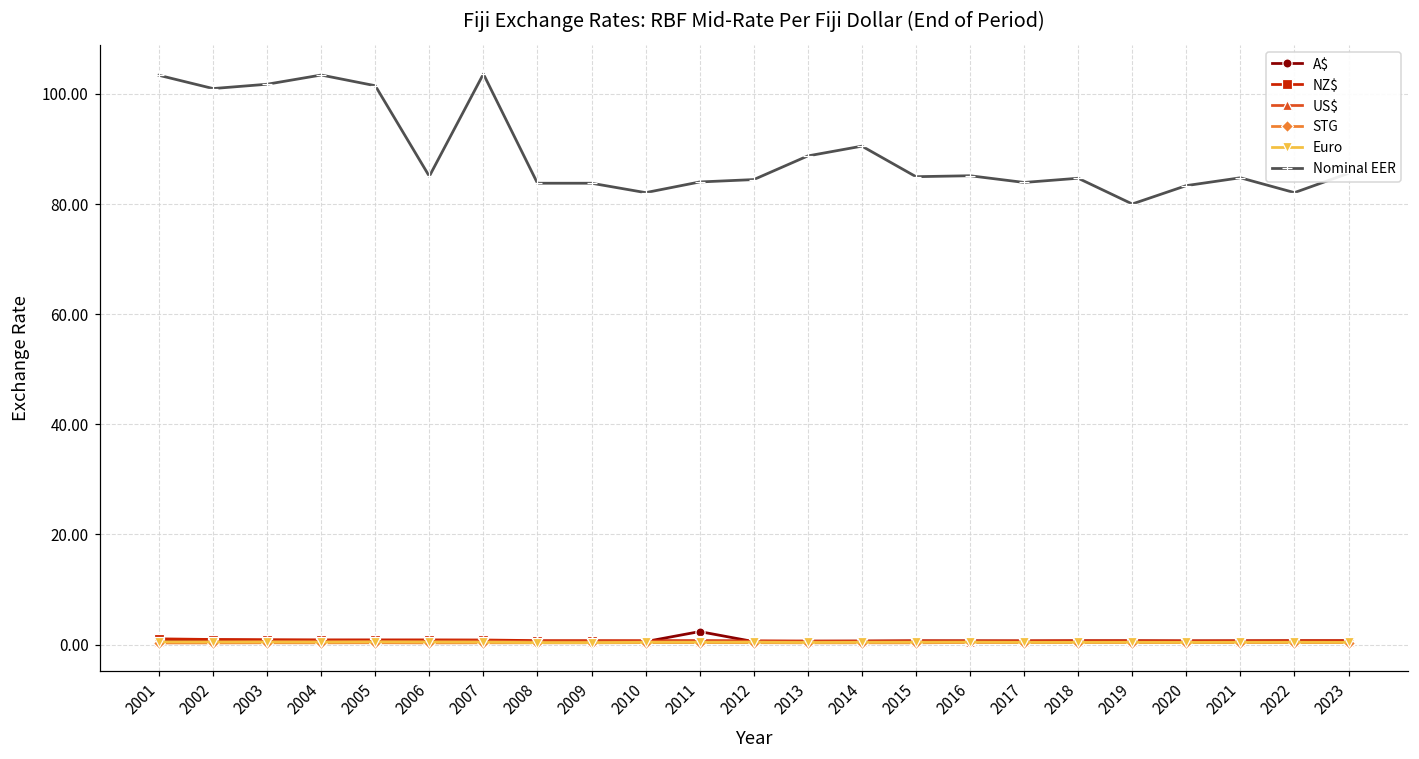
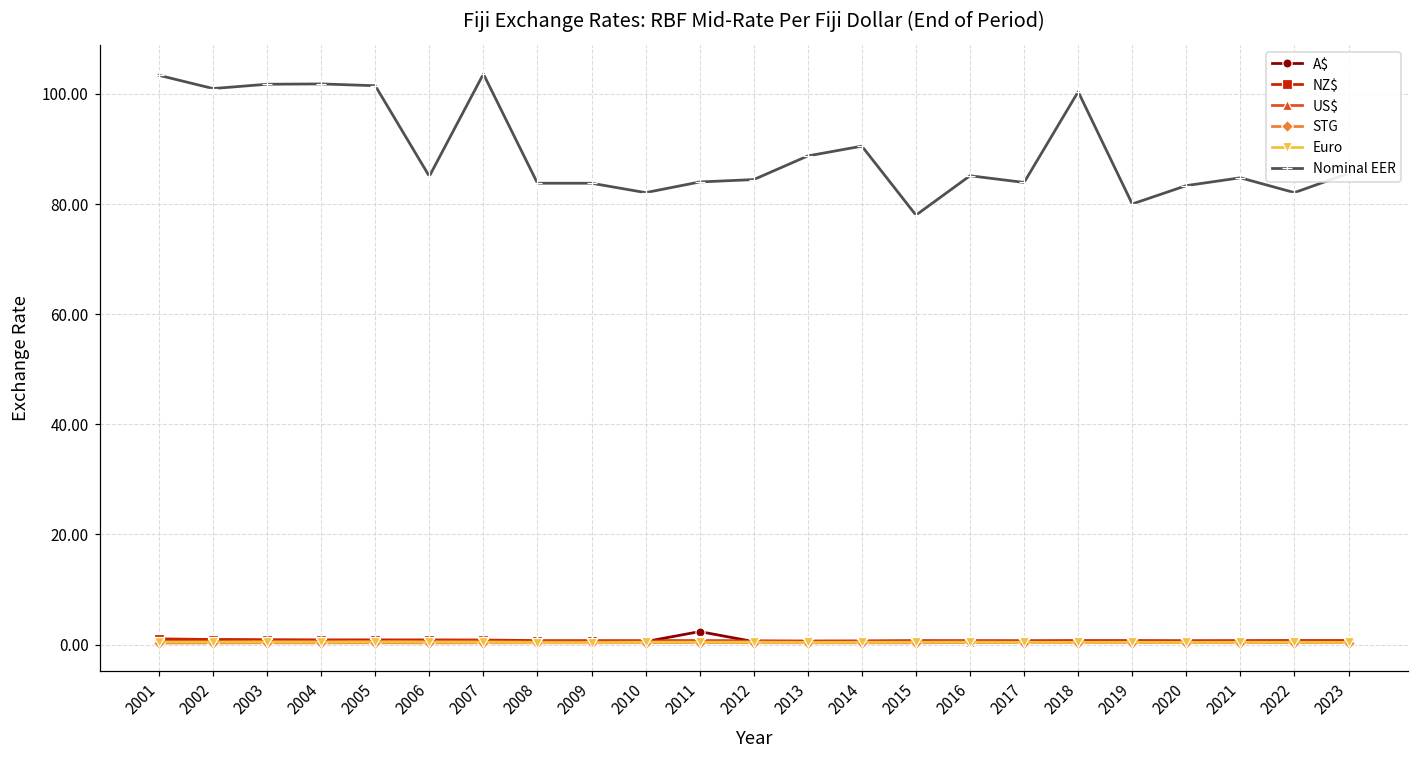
Nominal EER, 2004: 103 -> 102
Nominal EER, 2015: 85 -> 78
Nominal EER, 2018: 85 -> 100
